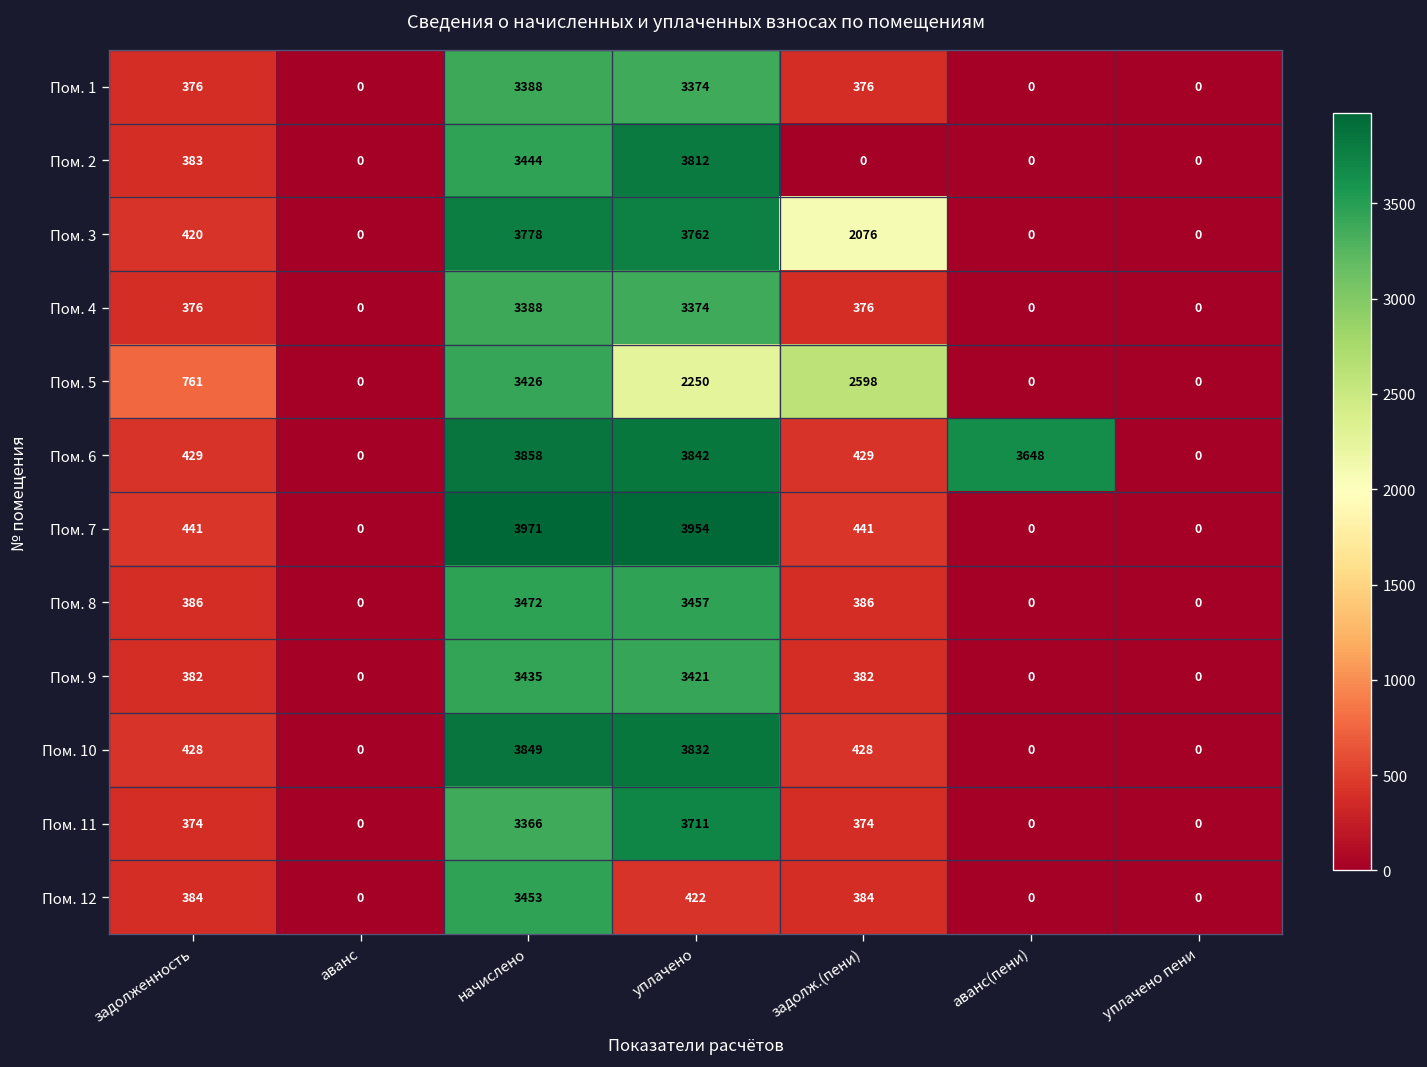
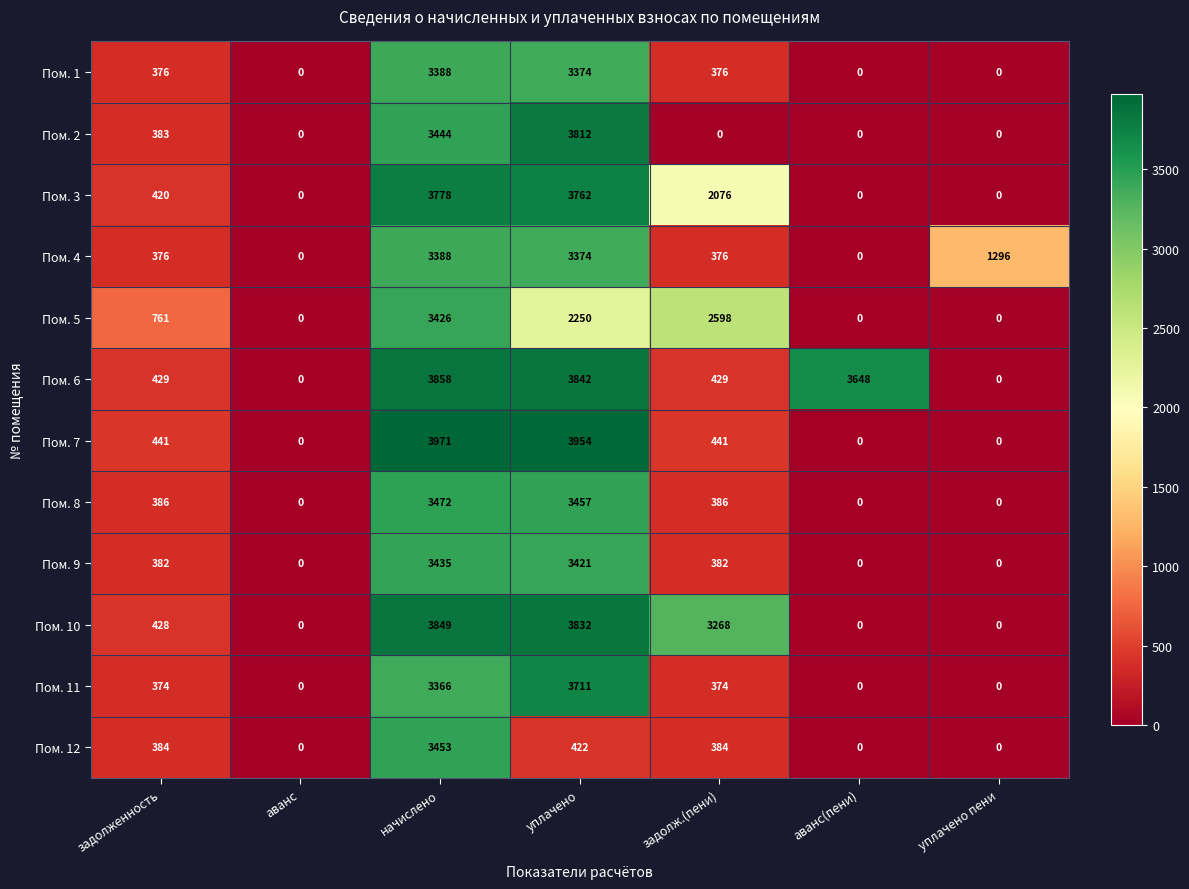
Пом. 4, уплачено пени: 0 -> 1296
Пом. 10, задолж.(пени): 428 -> 3268
